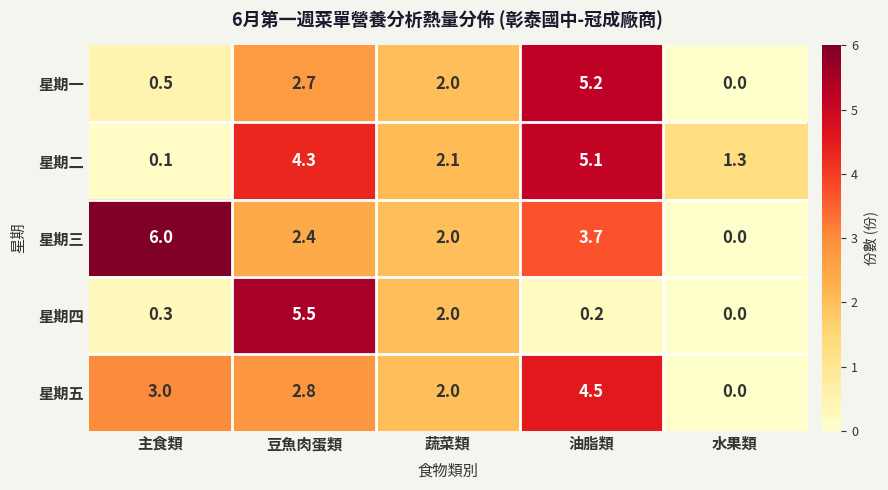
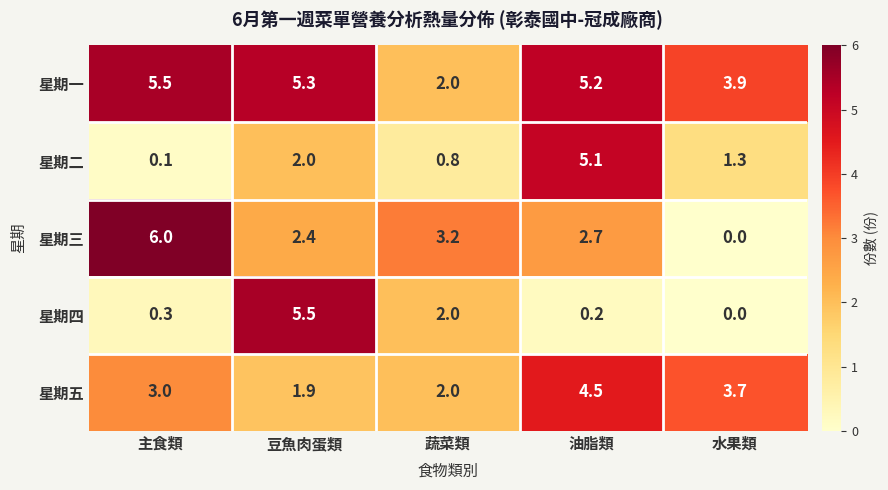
星期一, 主食類: 0.5 -> 5.5
星期一, 豆魚肉蛋類: 2.7 -> 5.3
星期一, 水果類: 0.0 -> 3.9
星期二, 豆魚肉蛋類: 4.3 -> 2.0
星期二, 蔬菜類: 2.1 -> 0.8
星期三, 蔬菜類: 2.0 -> 3.2
星期三, 油脂類: 3.7 -> 2.7
星期五, 豆魚肉蛋類: 2.8 -> 1.9
星期五, 水果類: 0.0 -> 3.7
